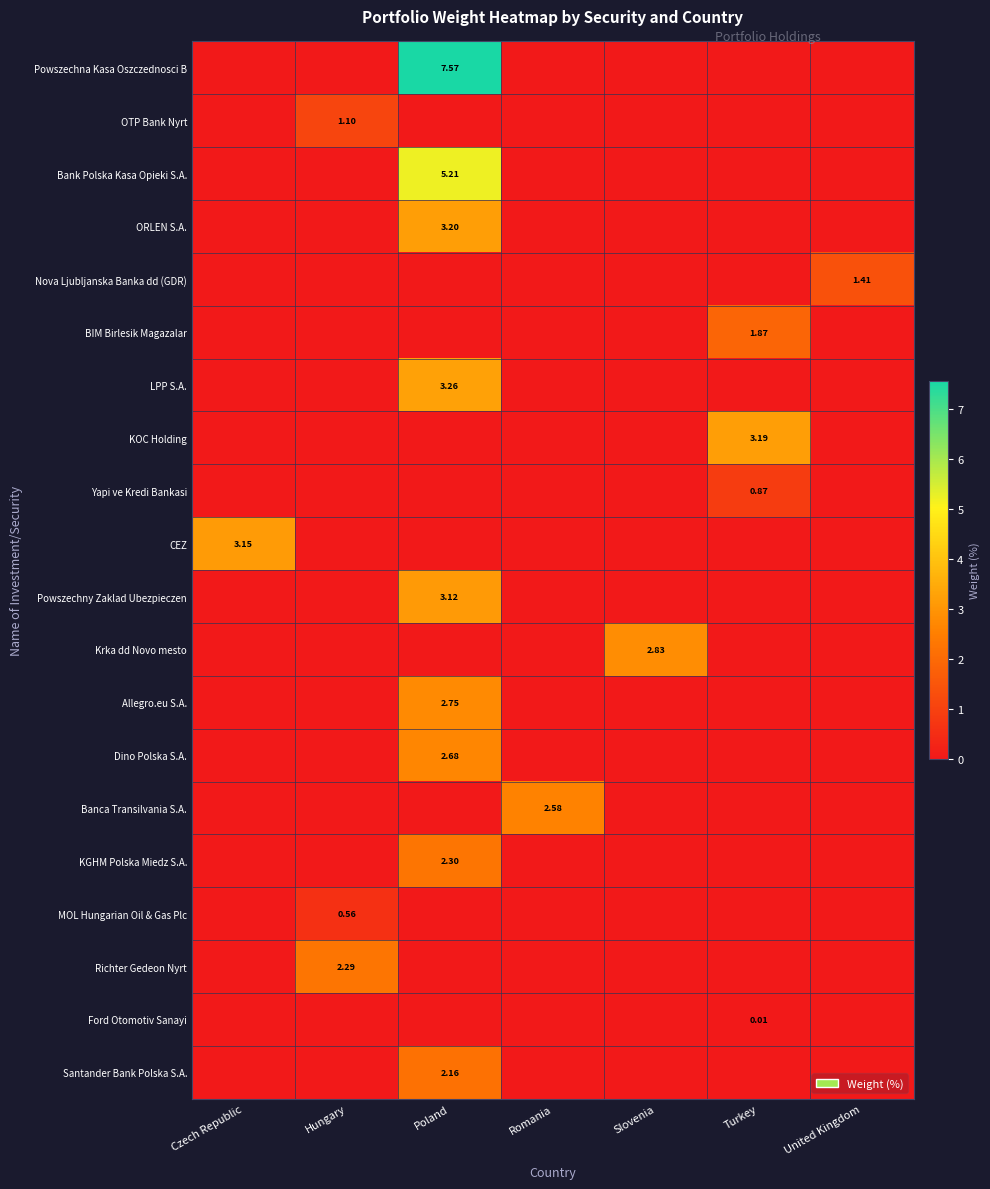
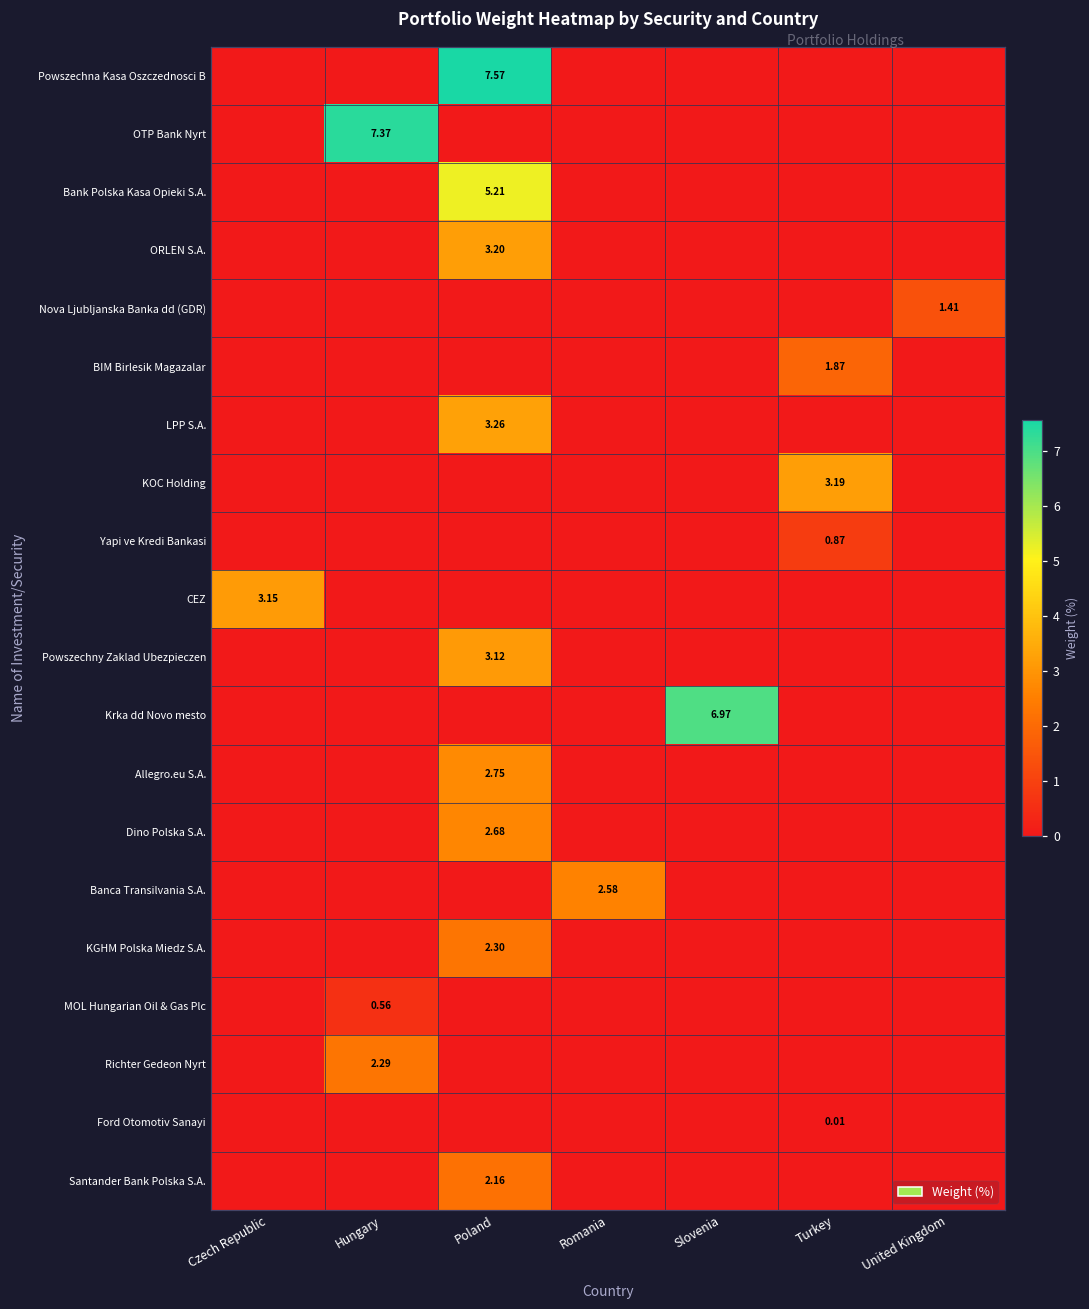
OTP Bank Nyrt, Hungary: 1.10 -> 7.37
Krka dd Novo mesto, Slovenia: 2.83 -> 6.97
